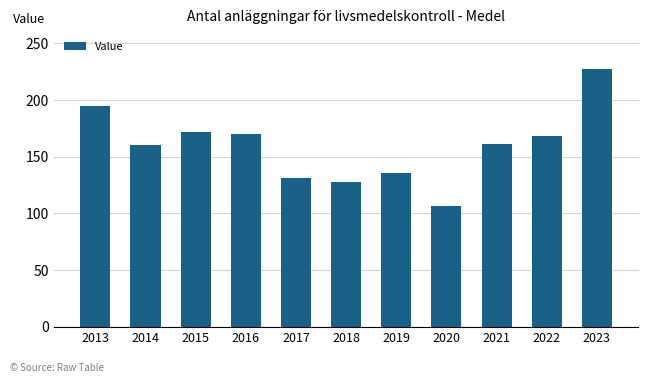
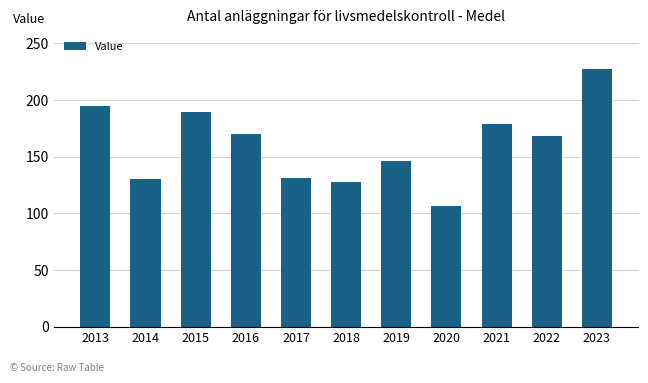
2014: 161 -> 131
2015: 172 -> 190
2019: 136 -> 146
2021: 161 -> 179
